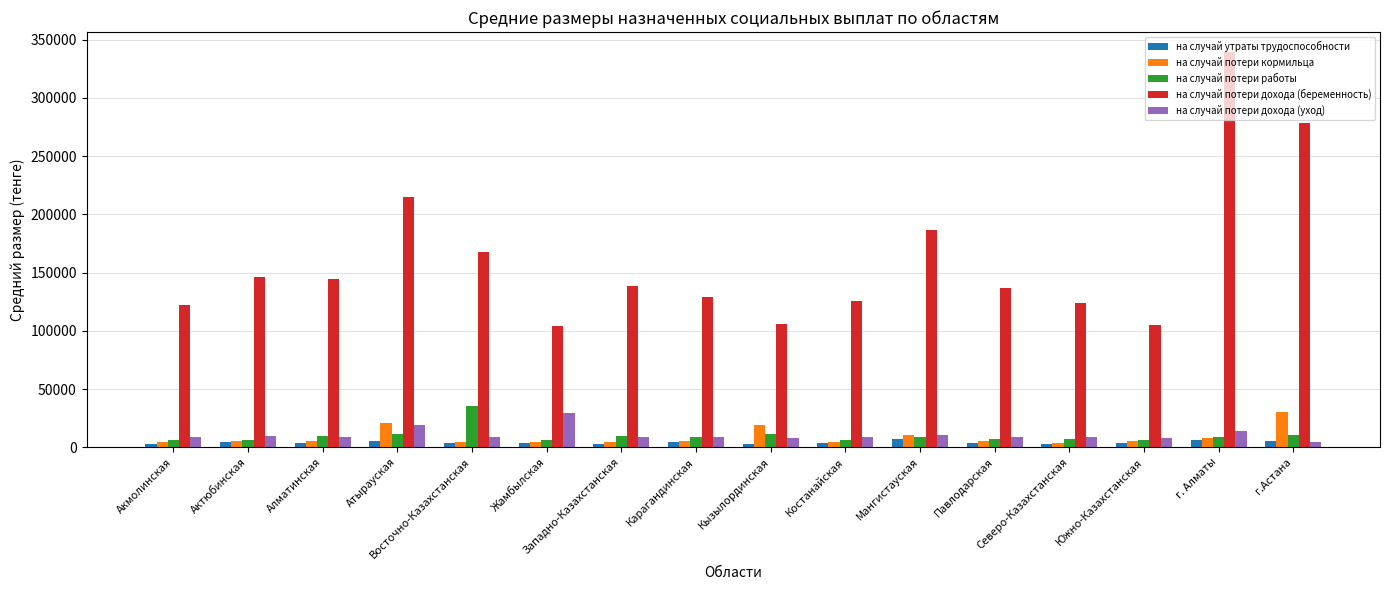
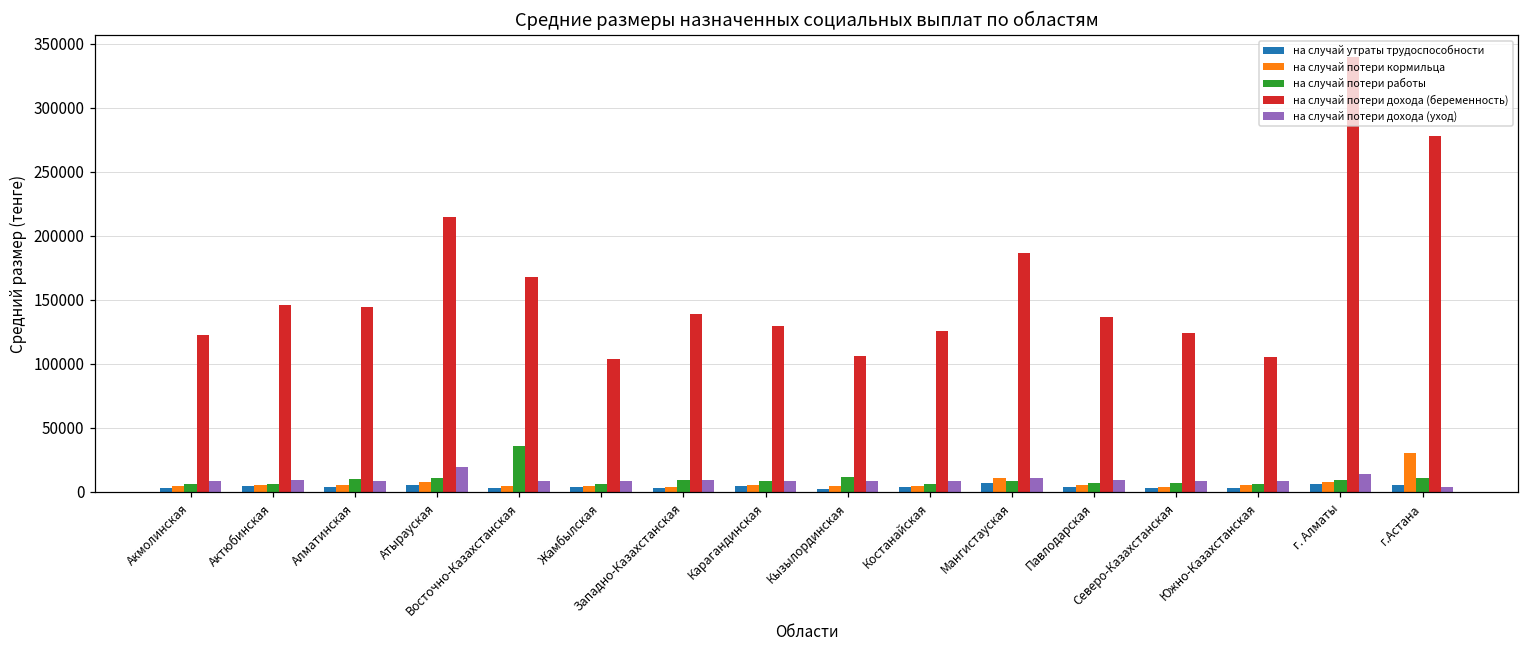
на случай потери кормильца, Атырауская: 21000 -> 8000
на случай потери дохода (уход), Жамбылская: 29000 -> 8000
на случай потери кормильца, Кызылординская: 19000 -> 5000
